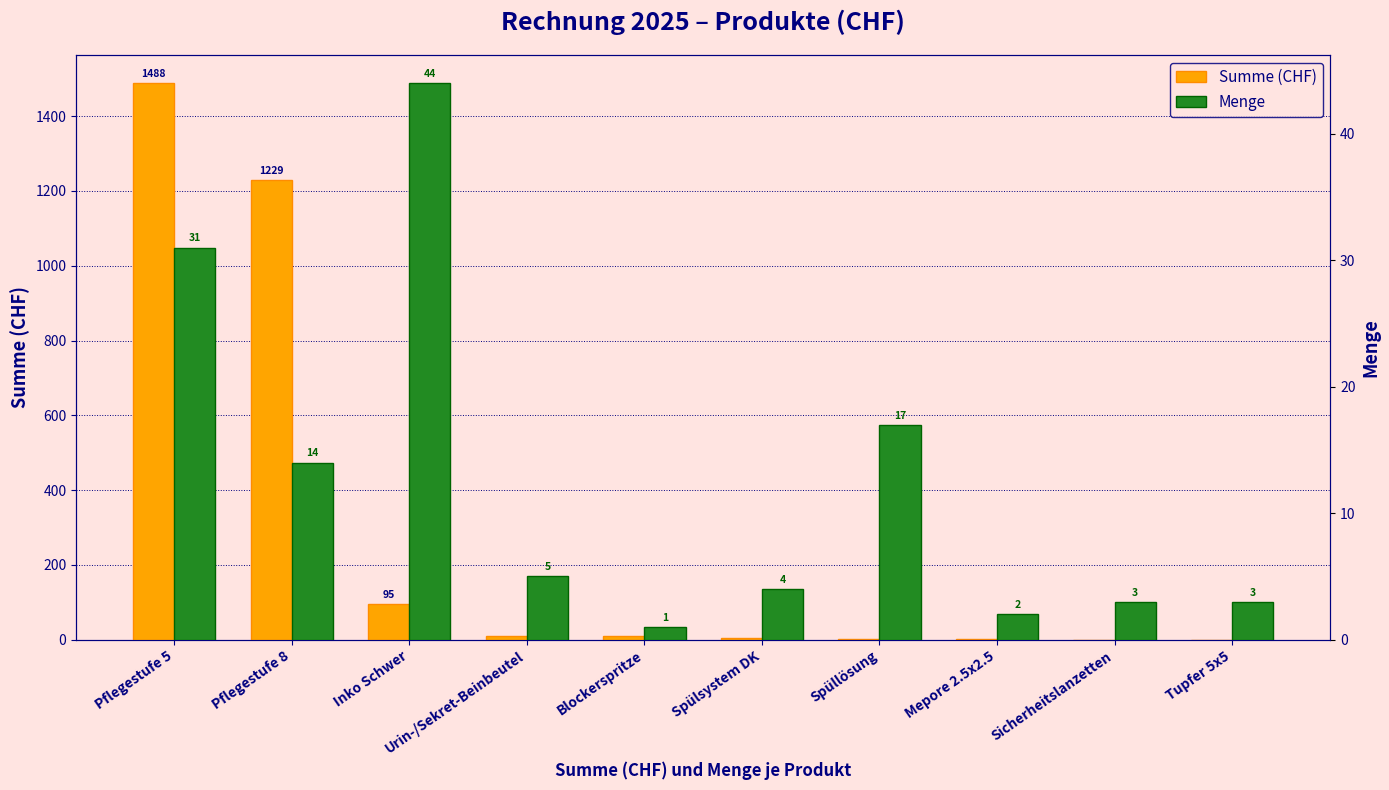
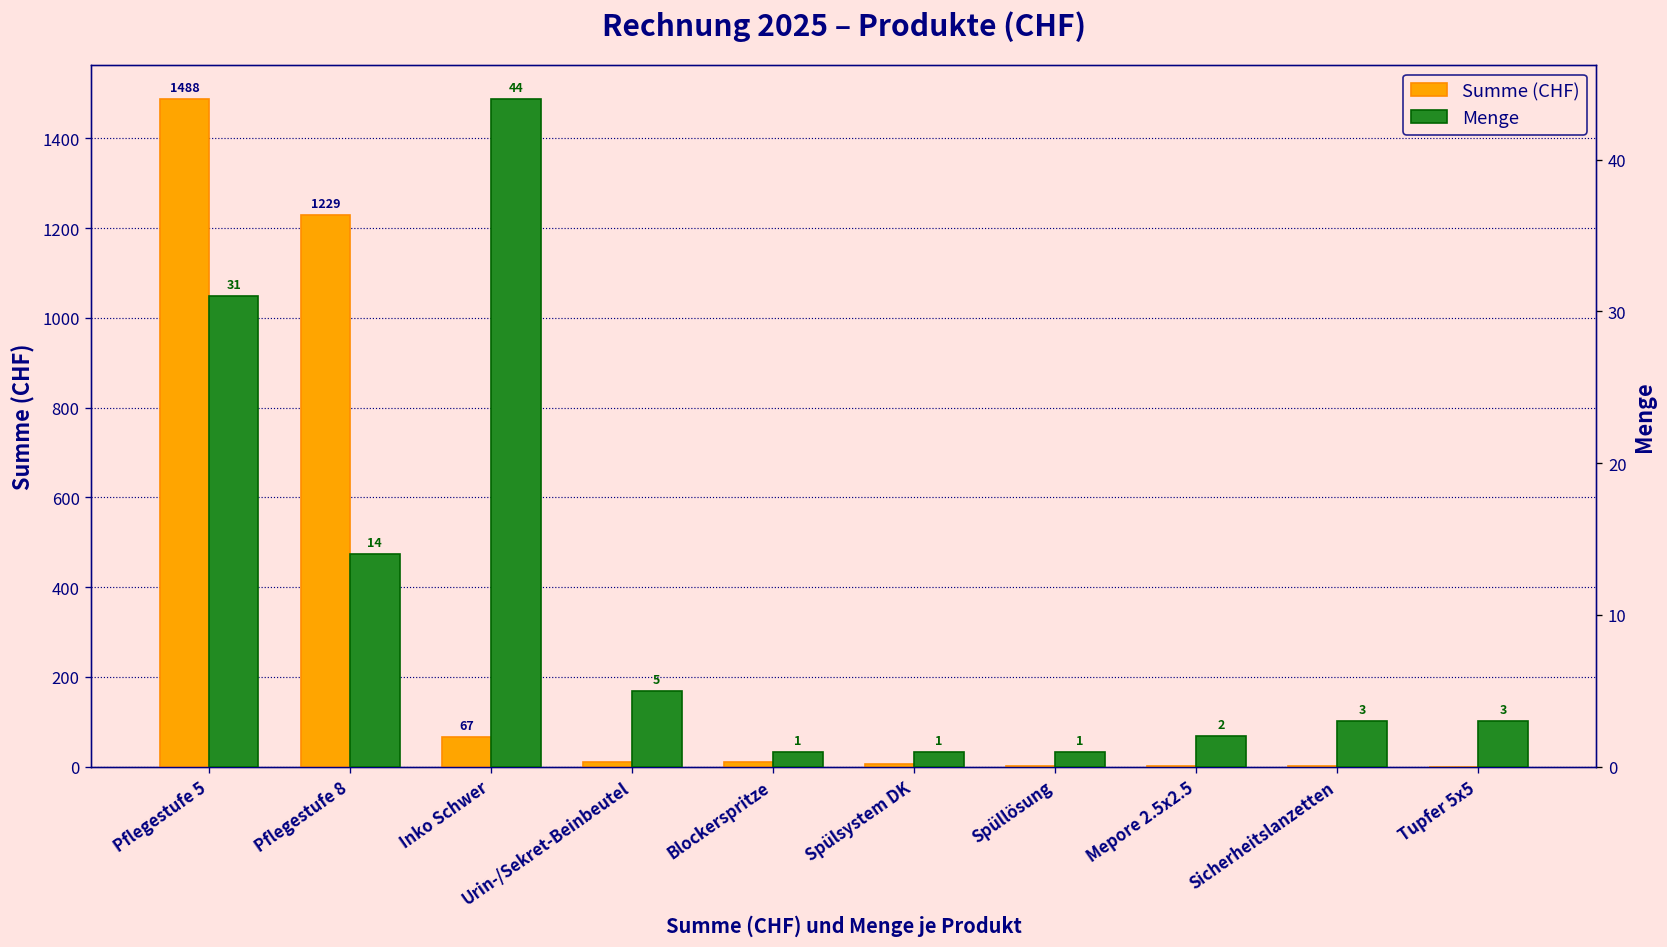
Summe (CHF), Inko Schwer: 95 -> 67
Menge, Spülsystem DK: 4 -> 1
Menge, Spüllösung: 17 -> 1
